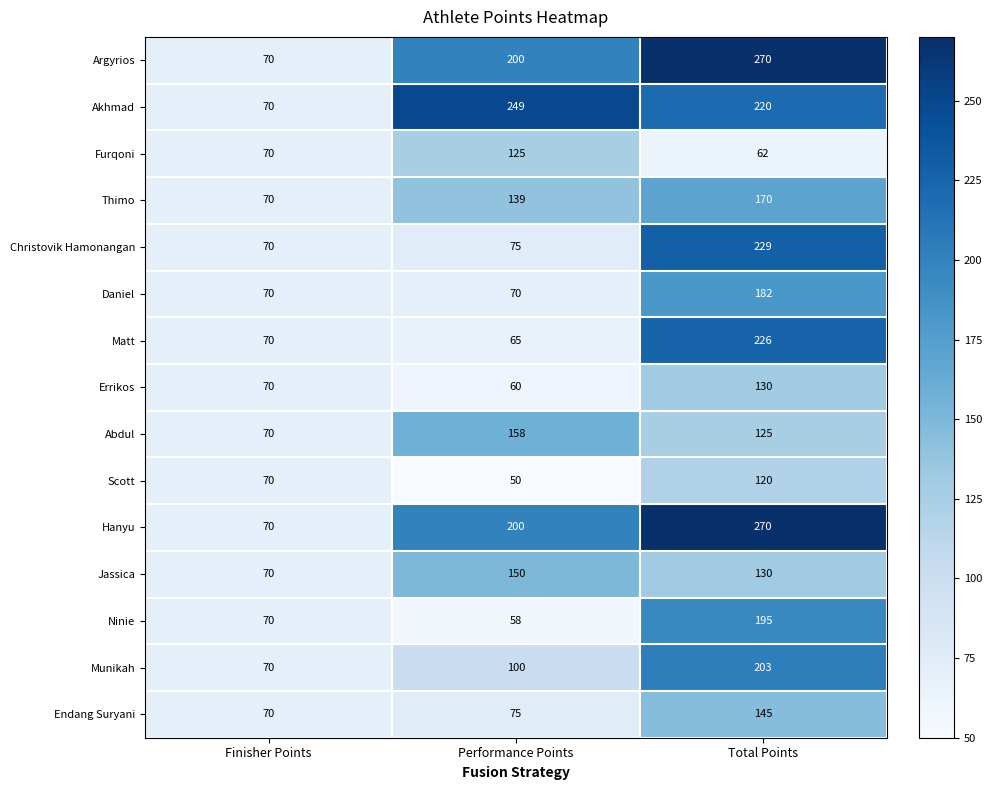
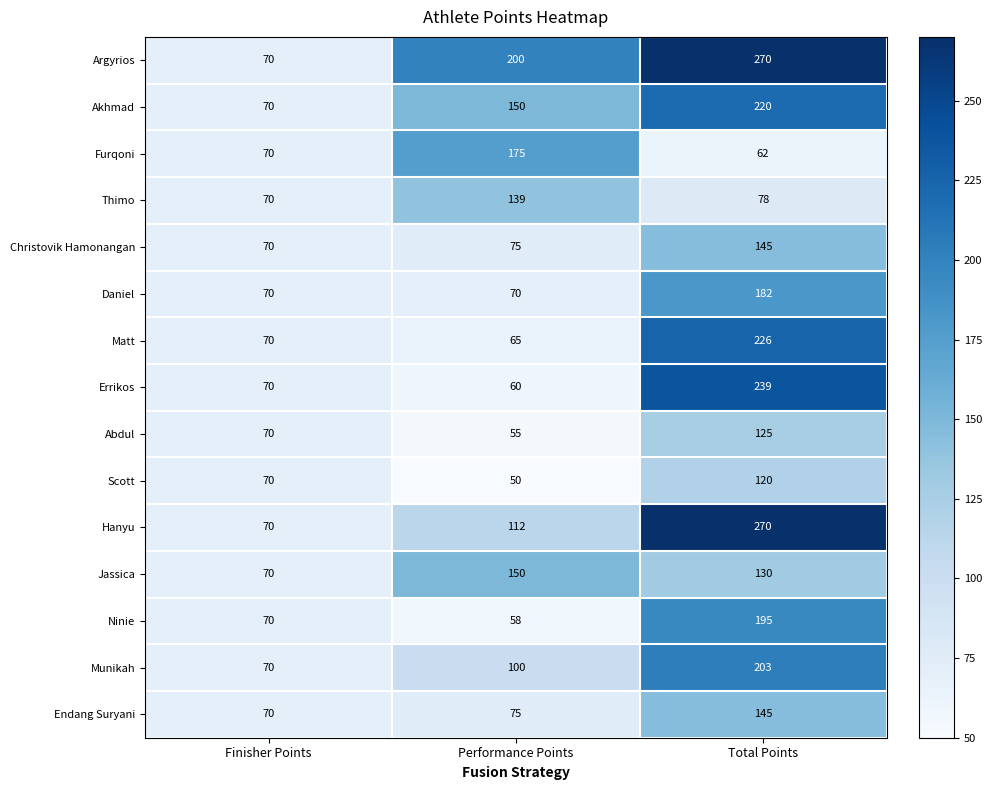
Akhmad, Performance Points: 249 -> 150
Furqoni, Performance Points: 125 -> 175
Thimo, Total Points: 170 -> 78
Christovik Hamonangan, Total Points: 229 -> 145
Errikos, Total Points: 130 -> 239
Abdul, Performance Points: 158 -> 55
Hanyu, Performance Points: 200 -> 112
